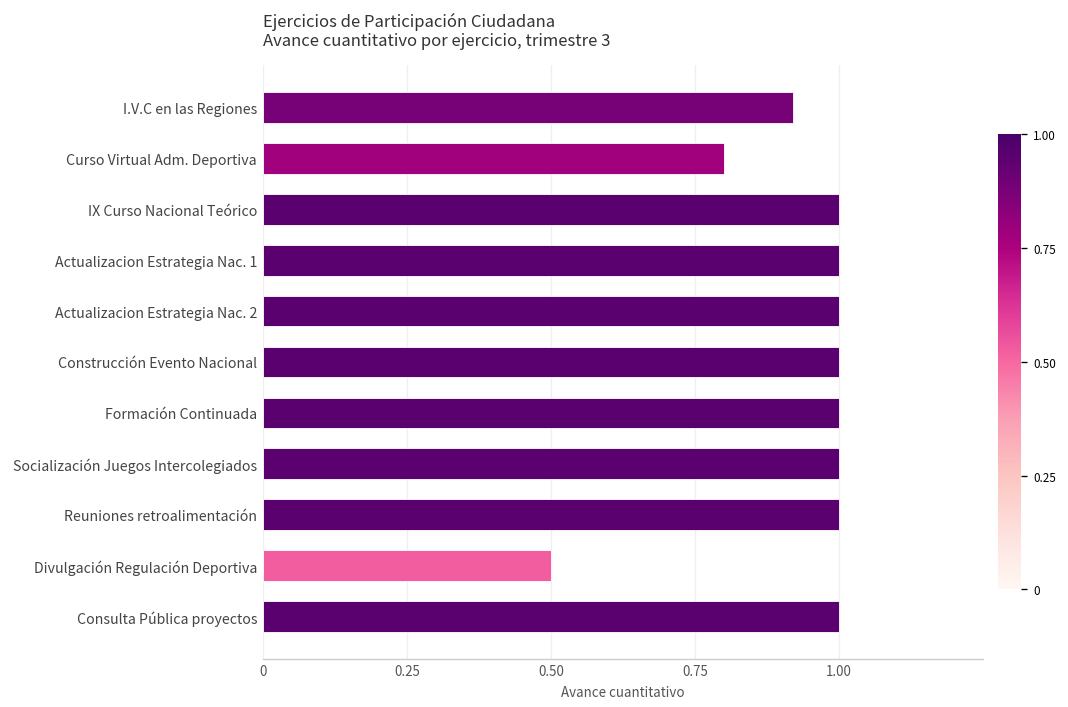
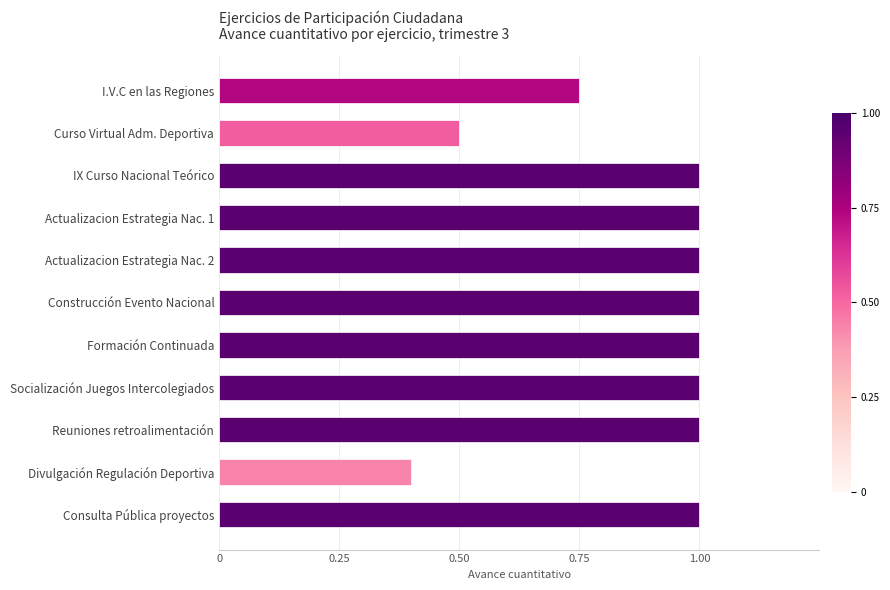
I.V.C en las Regiones: 0.92 -> 0.75
Curso Virtual Adm. Deportiva: 0.8 -> 0.5
Divulgación Regulación Deportiva: 0.5 -> 0.4
